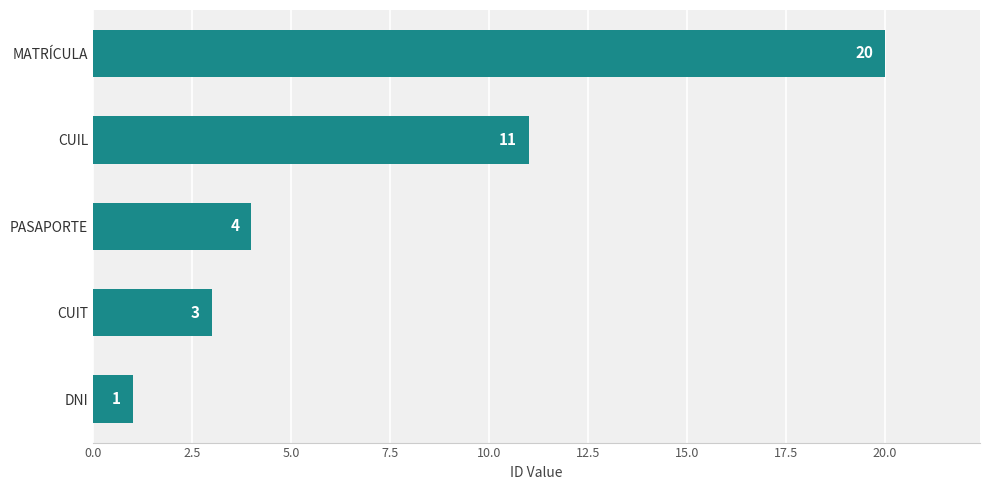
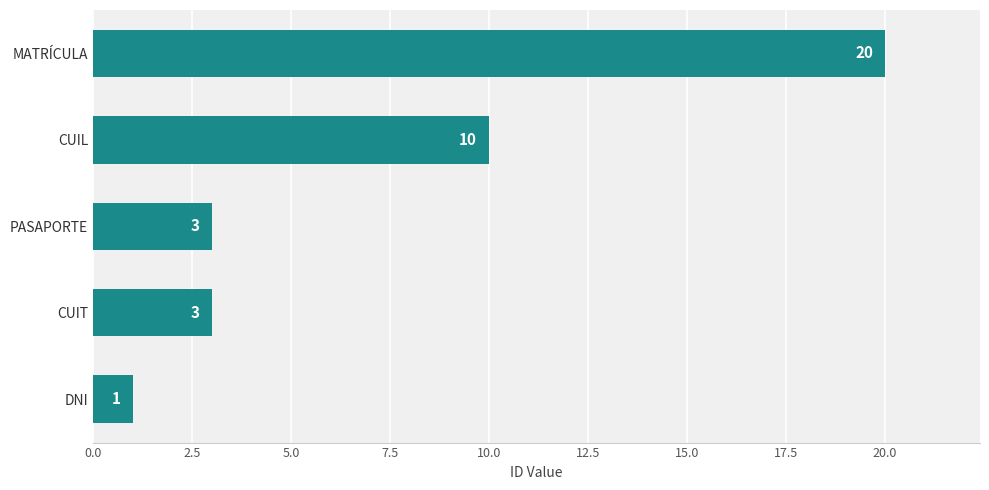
CUIL: 11 -> 10
PASAPORTE: 4 -> 3
